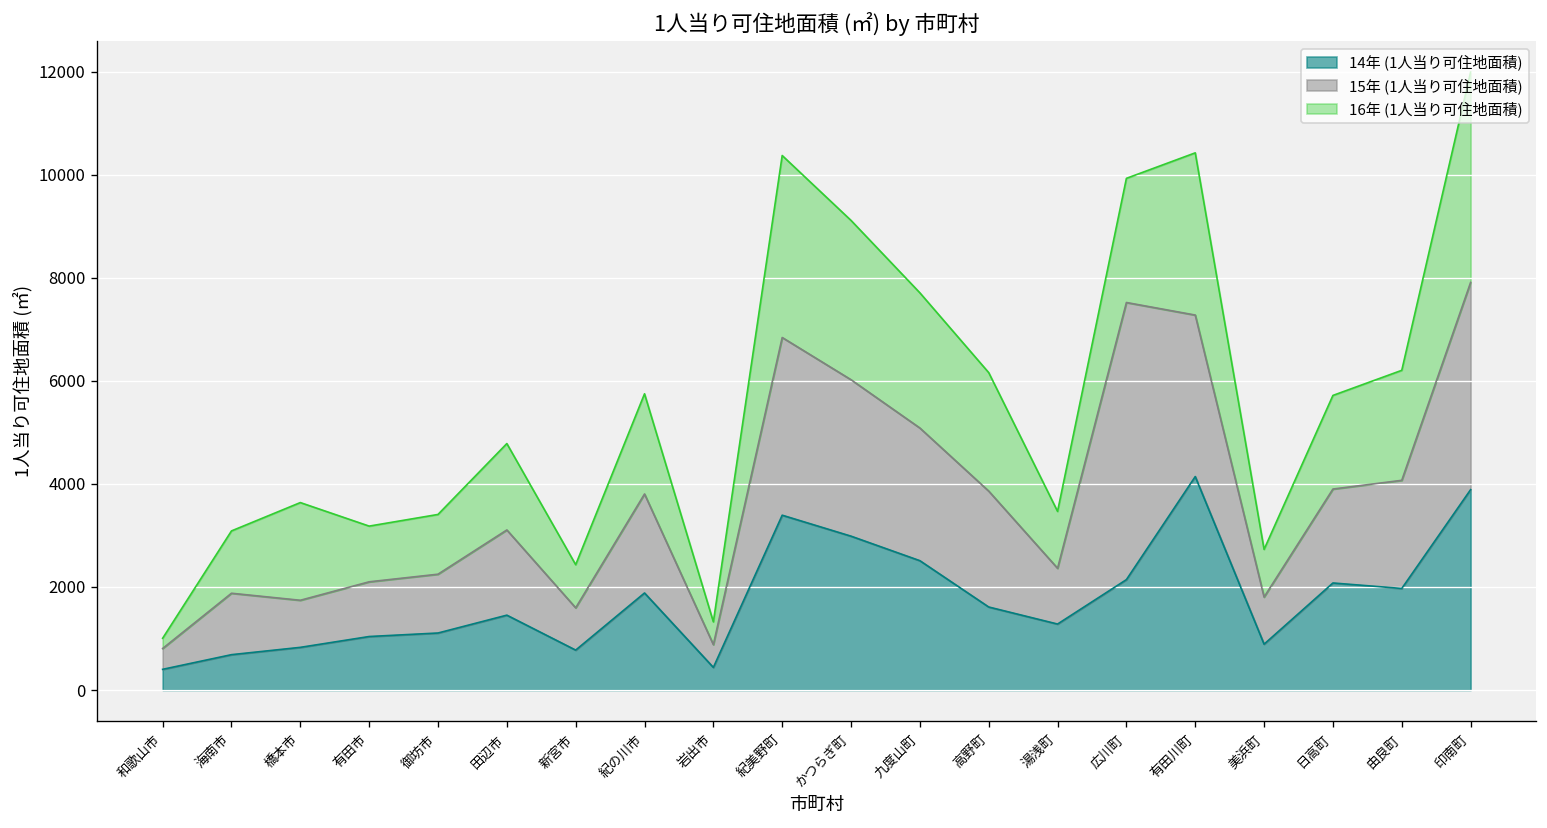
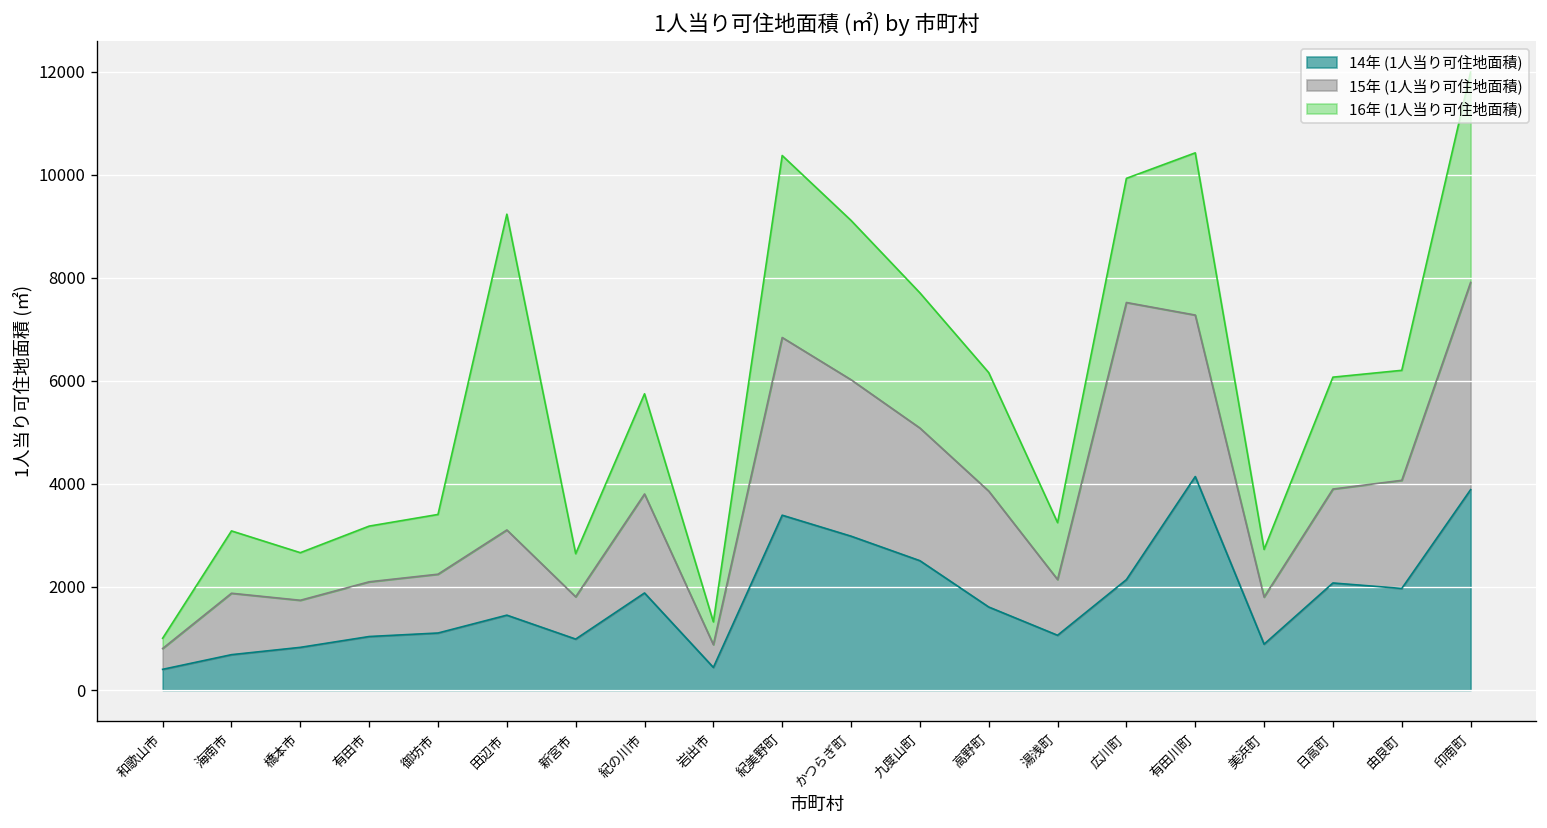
16年 (1人当り可住地面積), 橋本市: 1900 -> 900
16年 (1人当り可住地面積), 田辺市: 1700 -> 6100
14年 (1人当り可住地面積), 新宮市: 800 -> 1000
14年 (1人当り可住地面積), 湯浅町: 1300 -> 1100
16年 (1人当り可住地面積), 日高町: 1800 -> 2200
